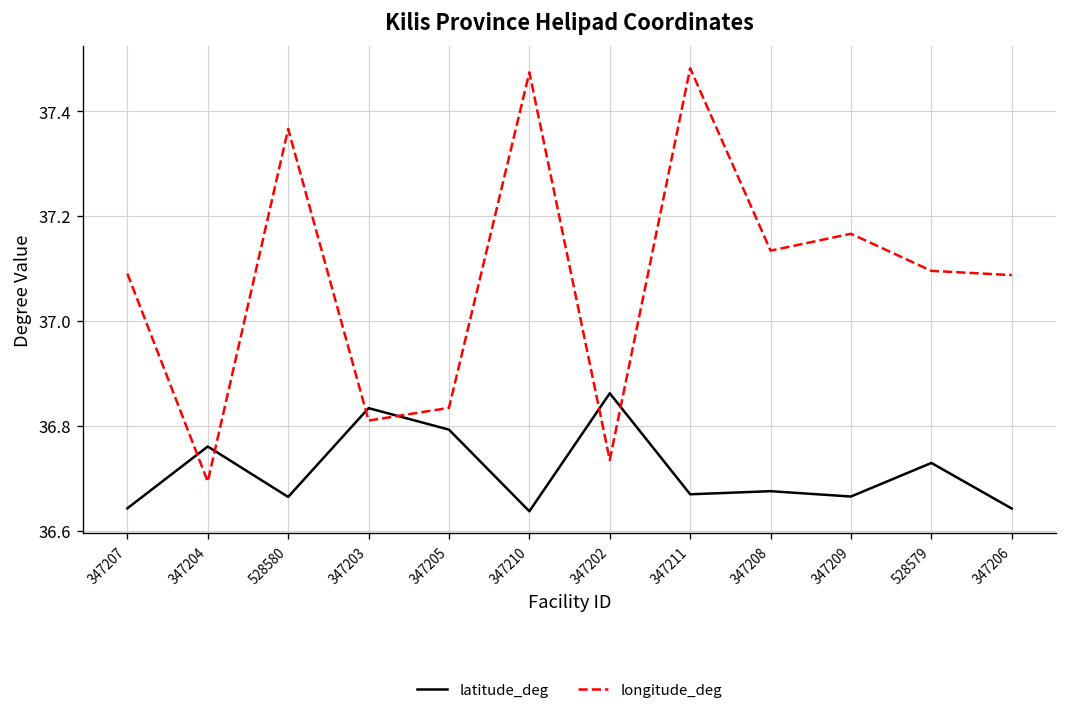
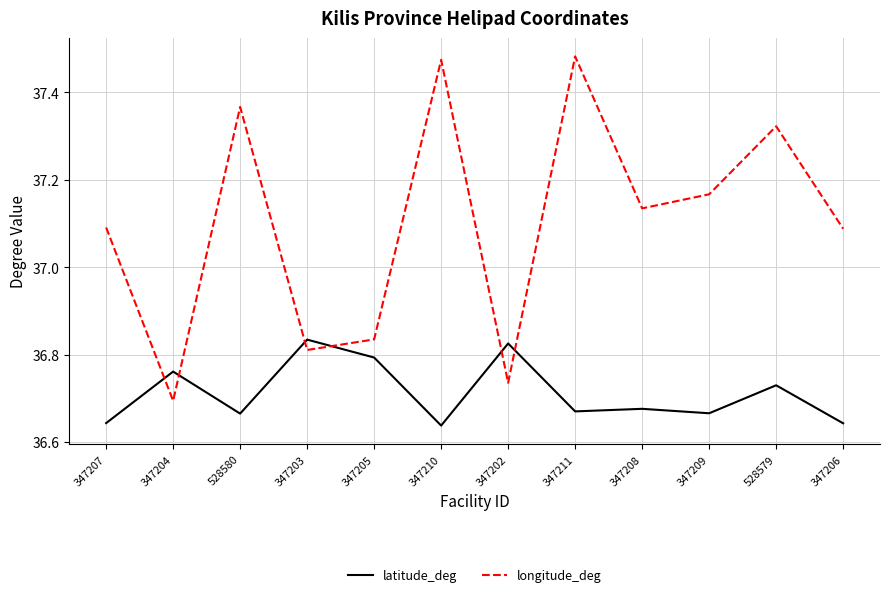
latitude_deg, 347202: 36.86 -> 36.83
longitude_deg, 528579: 37.10 -> 37.32
